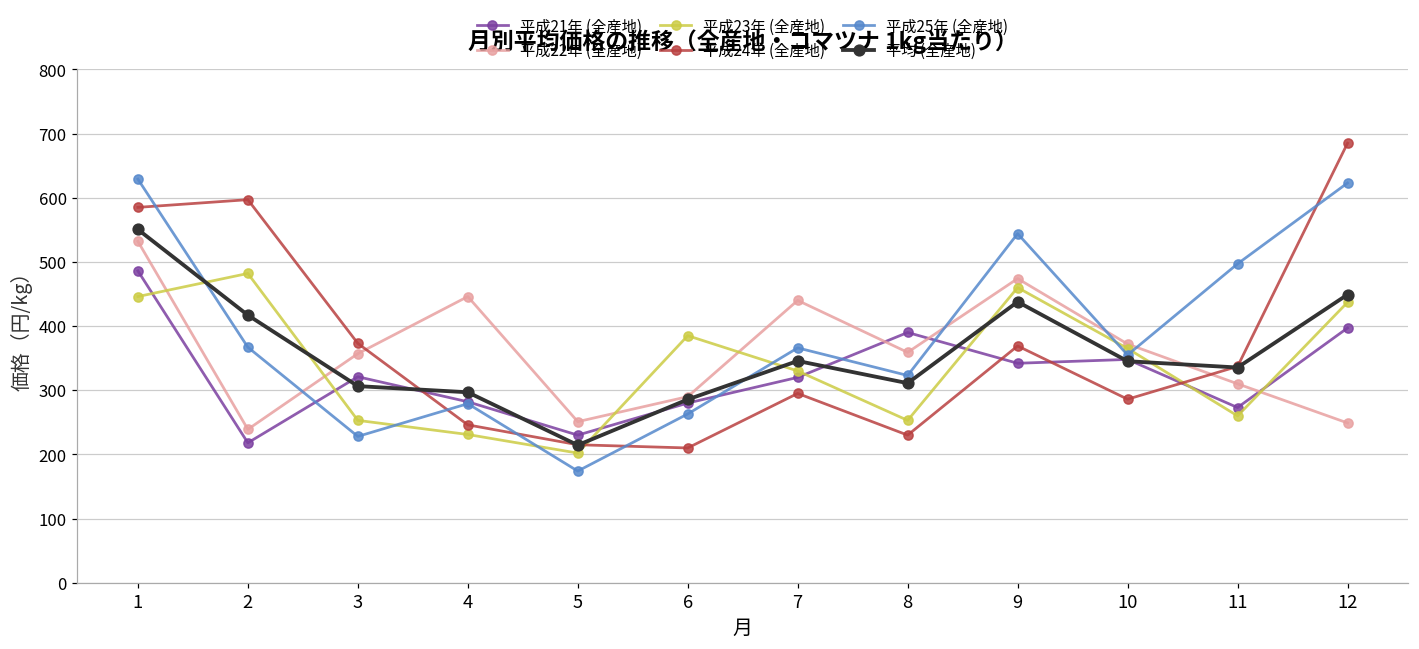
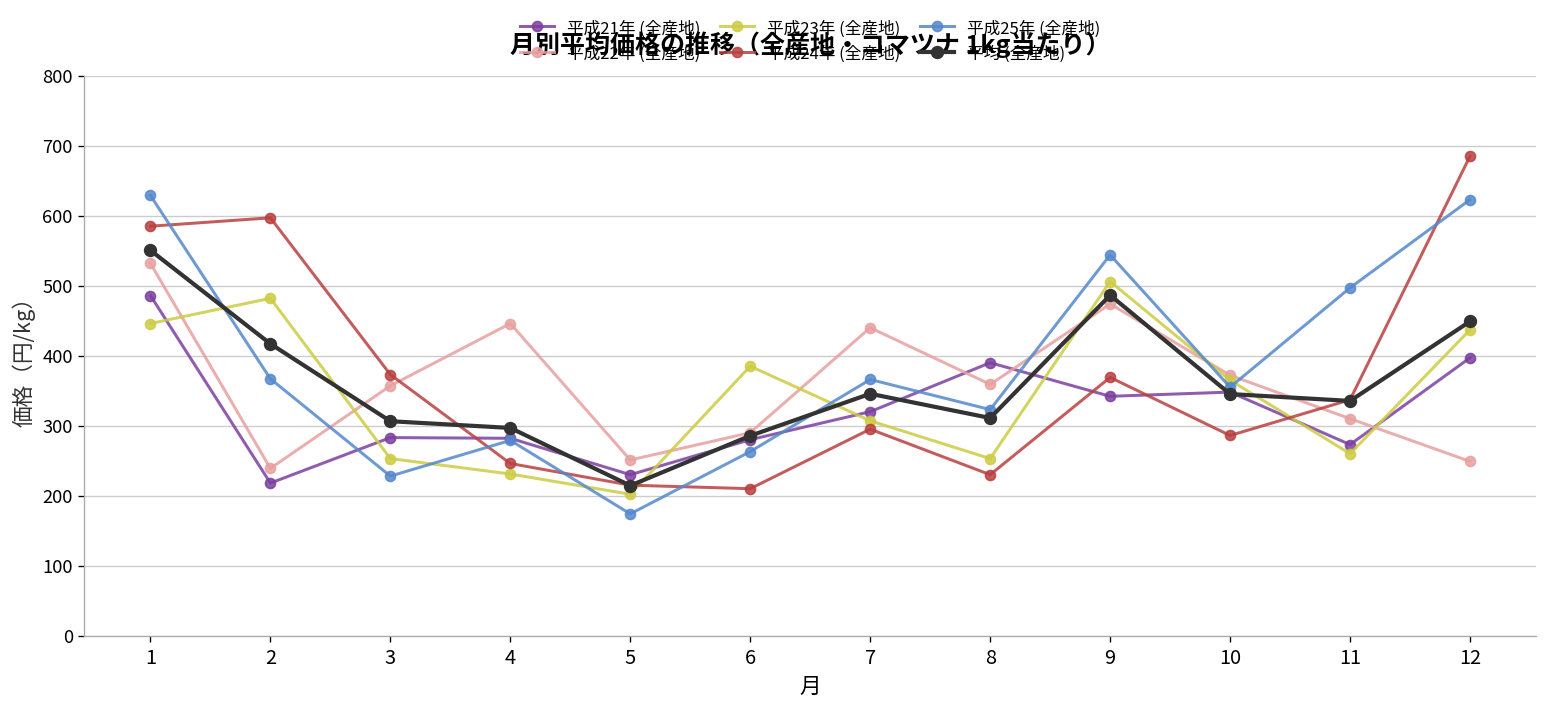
平成21年 (全産地), 3: 320 -> 280
平成23年 (全産地), 7: 330 -> 310
平成23年 (全産地), 9: 460 -> 510
平均 (全産地), 9: 440 -> 490
